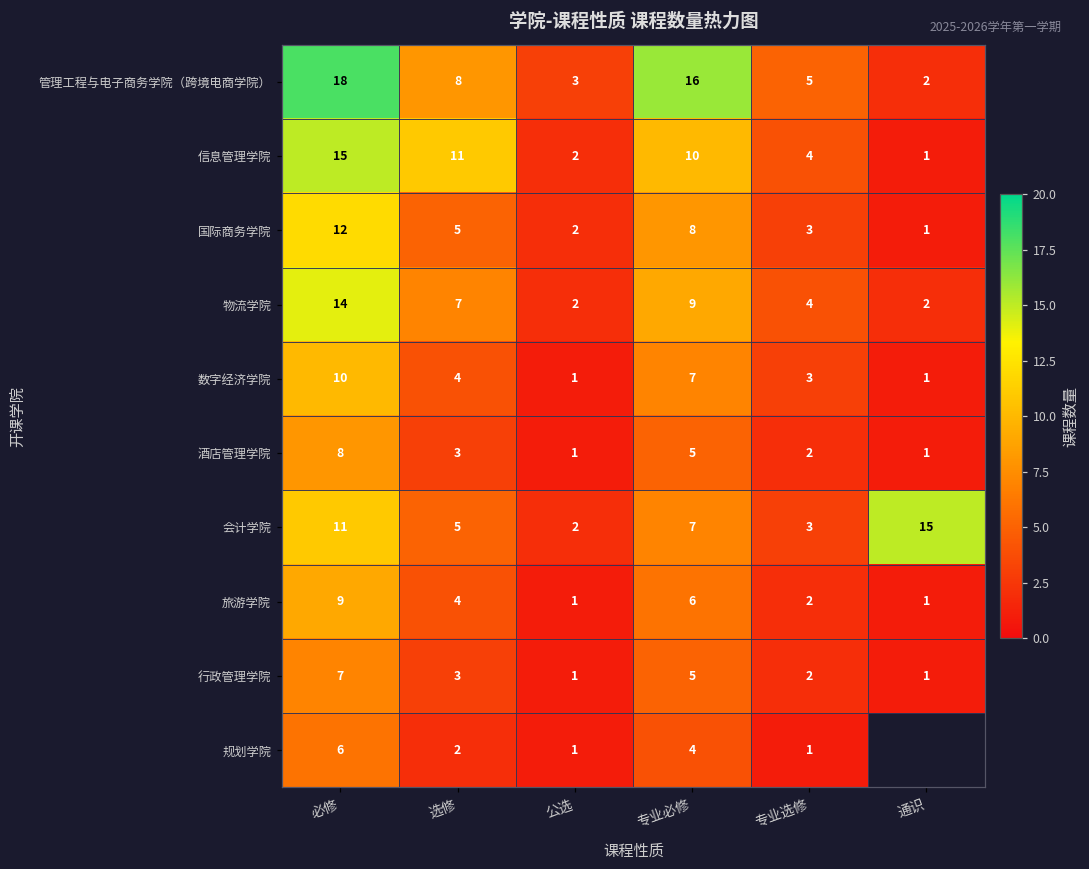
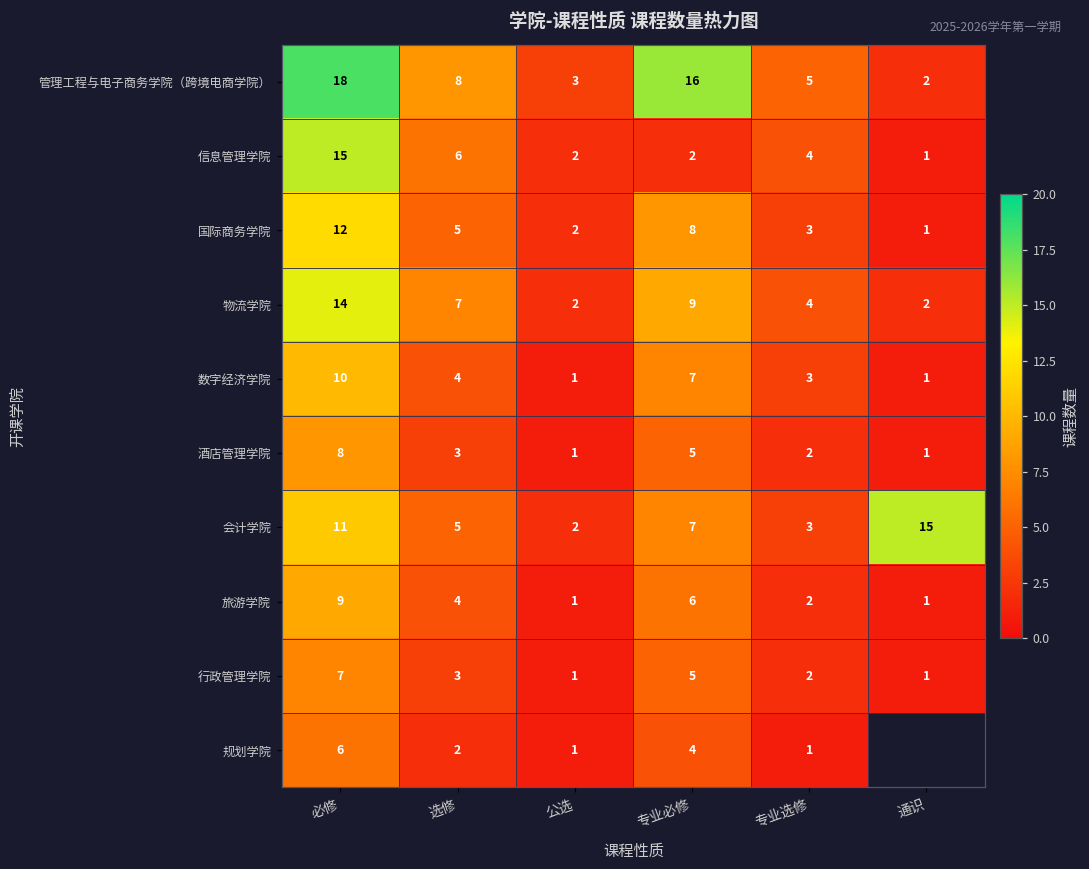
信息管理学院, 选修: 11 -> 6
信息管理学院, 专业必修: 10 -> 2
